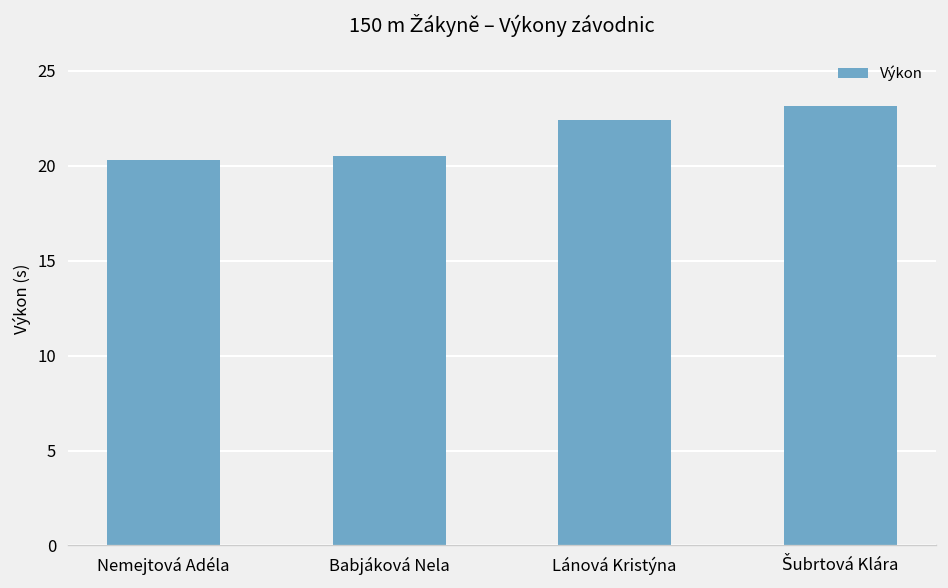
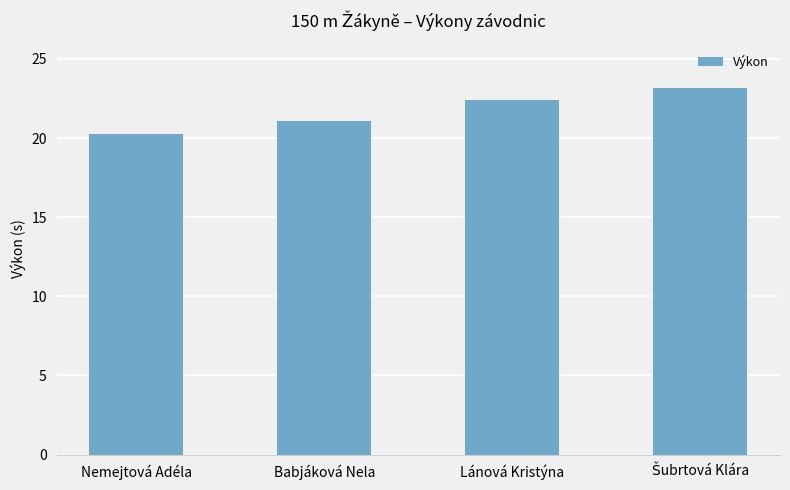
Babjáková Nela: 20.5 -> 21.1
